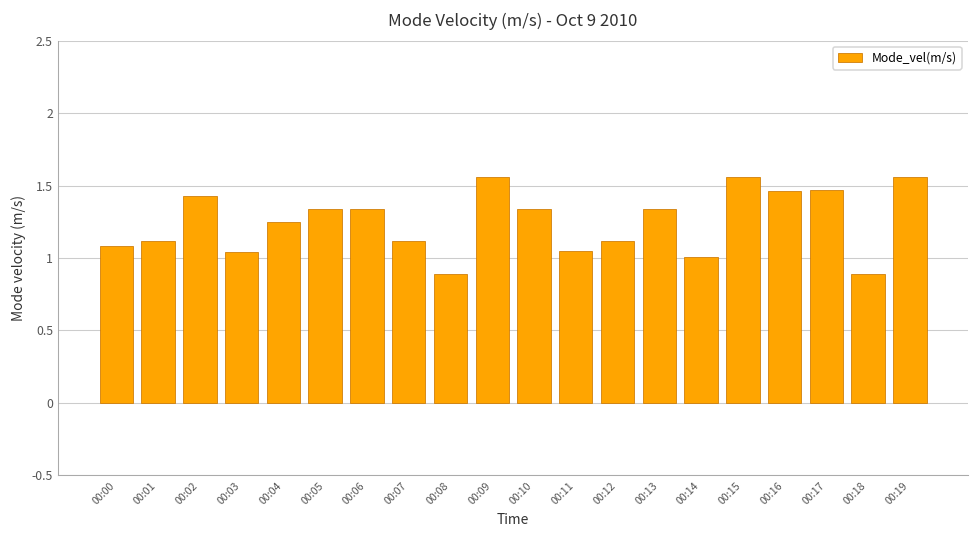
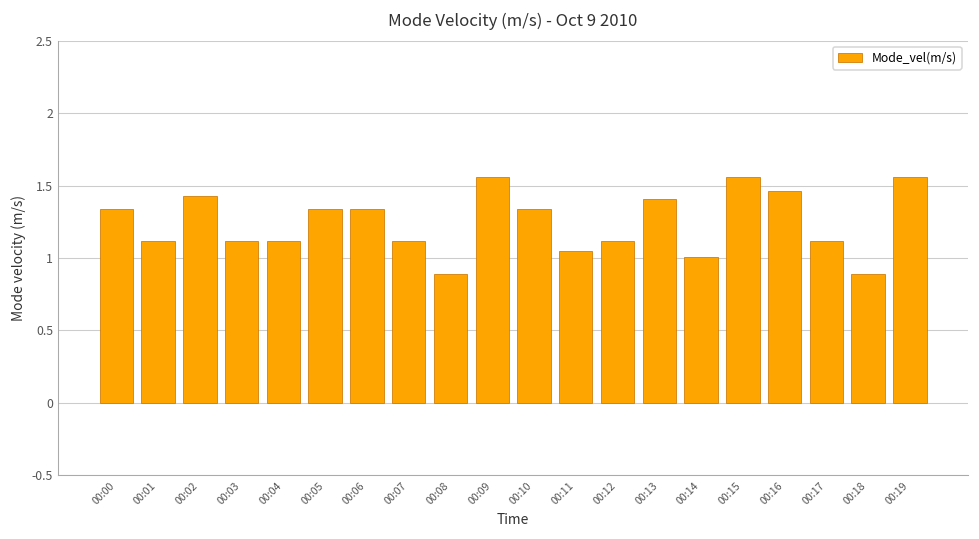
00:00: 1.08 -> 1.34
00:03: 1.04 -> 1.12
00:04: 1.25 -> 1.12
00:13: 1.34 -> 1.41
00:17: 1.47 -> 1.12
